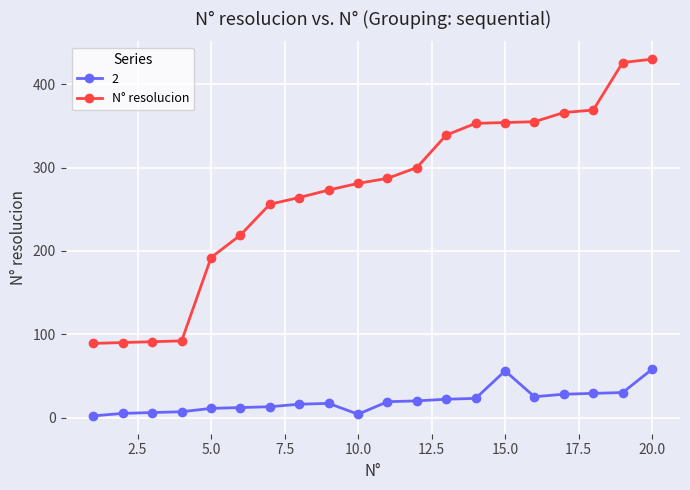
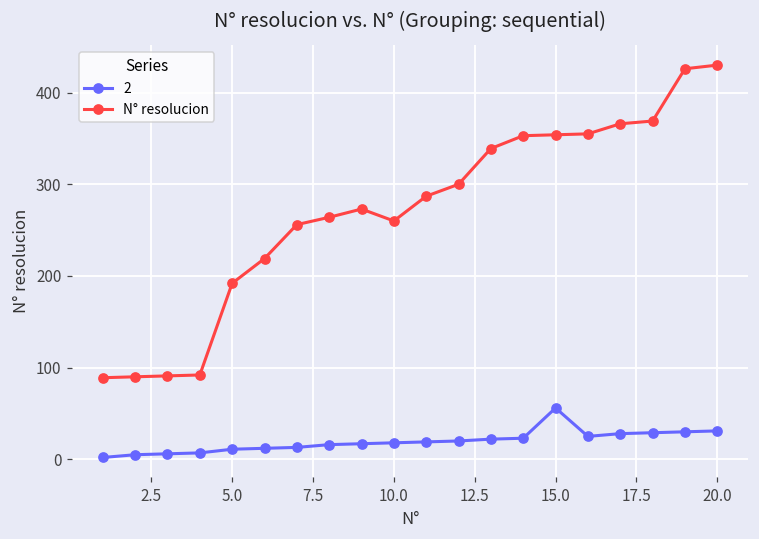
2, 10.0: 0 -> 20
N° resolucion, 10.0: 280 -> 260
2, 20.0: 60 -> 30
